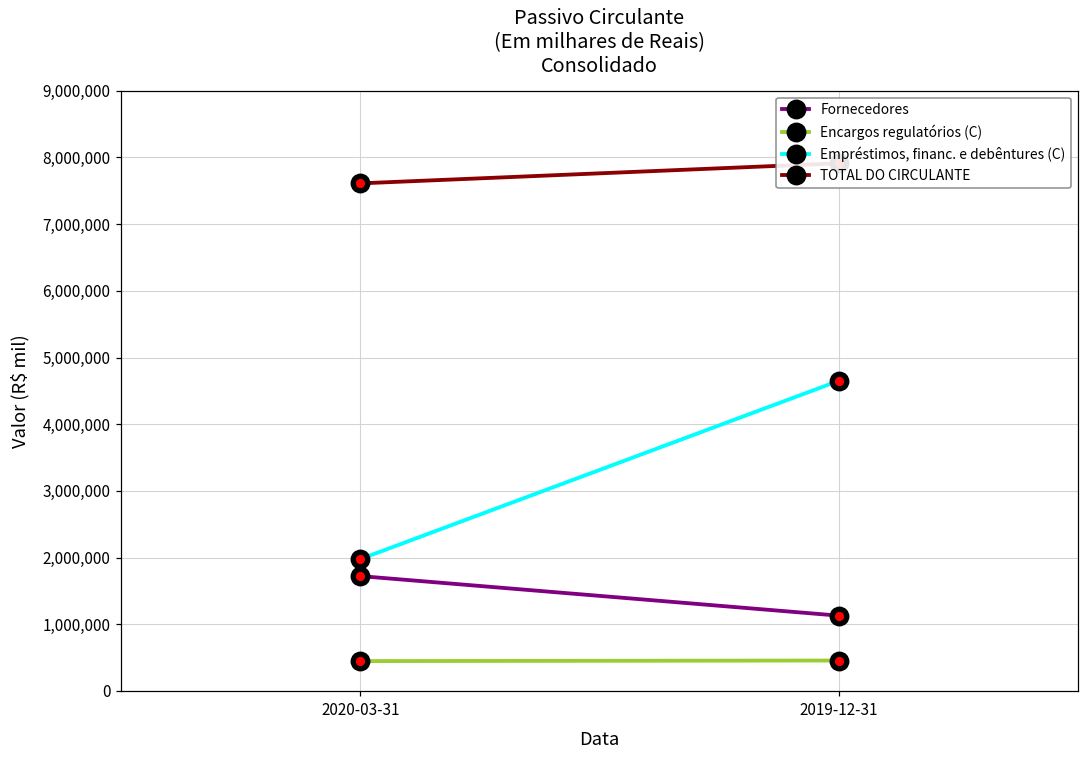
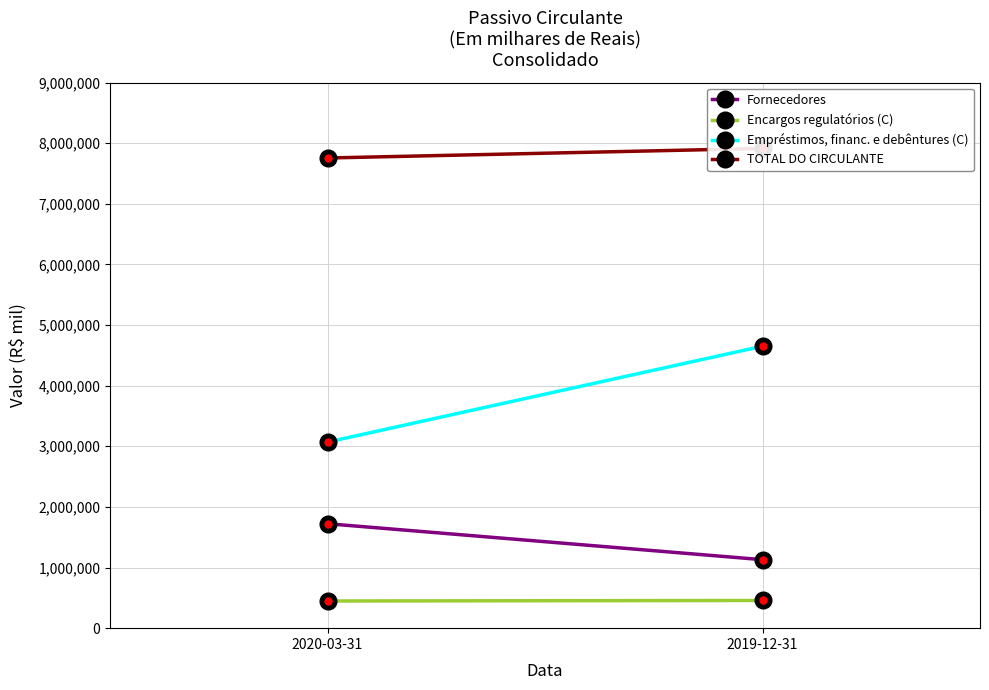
Empréstimos, financ. e debêntures (C), 2020-03-31: 2,000,000 -> 3,100,000
TOTAL DO CIRCULANTE, 2020-03-31: 7,600,000 -> 7,800,000
